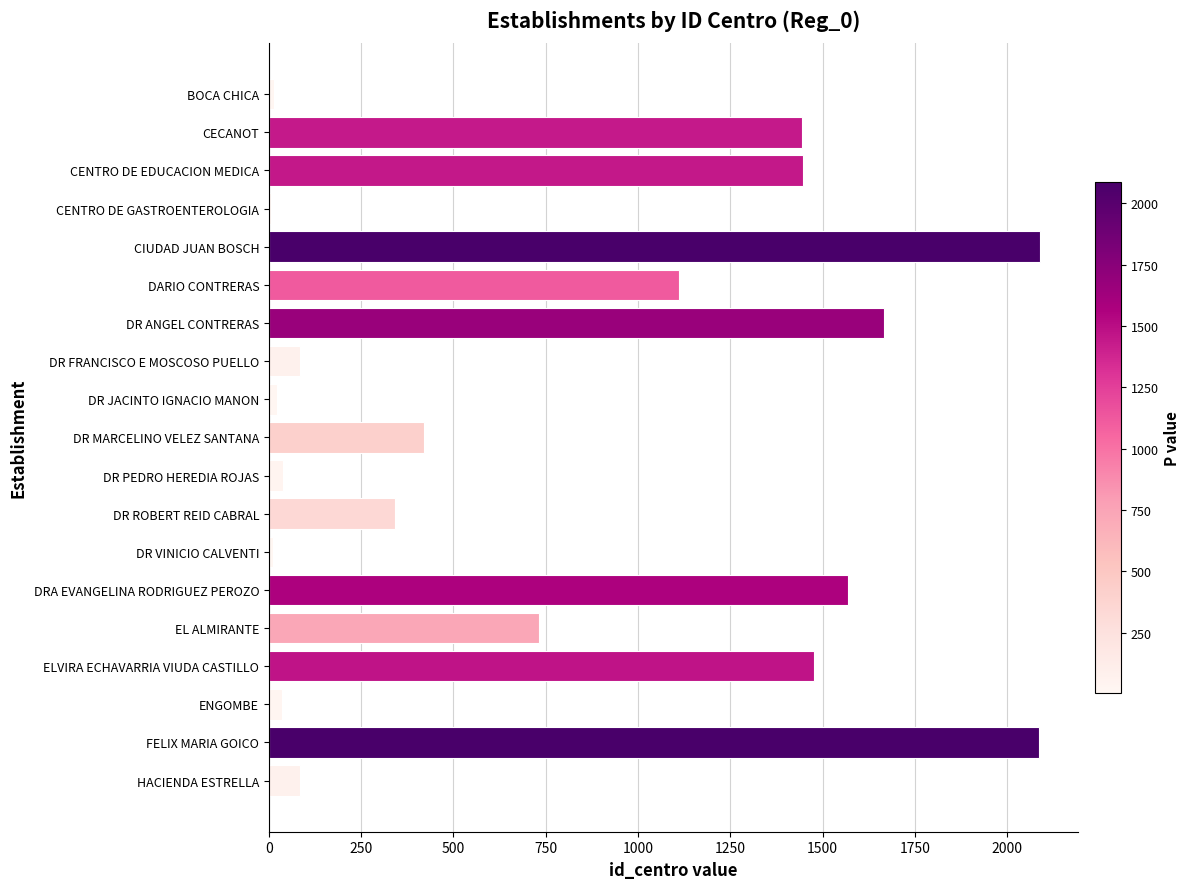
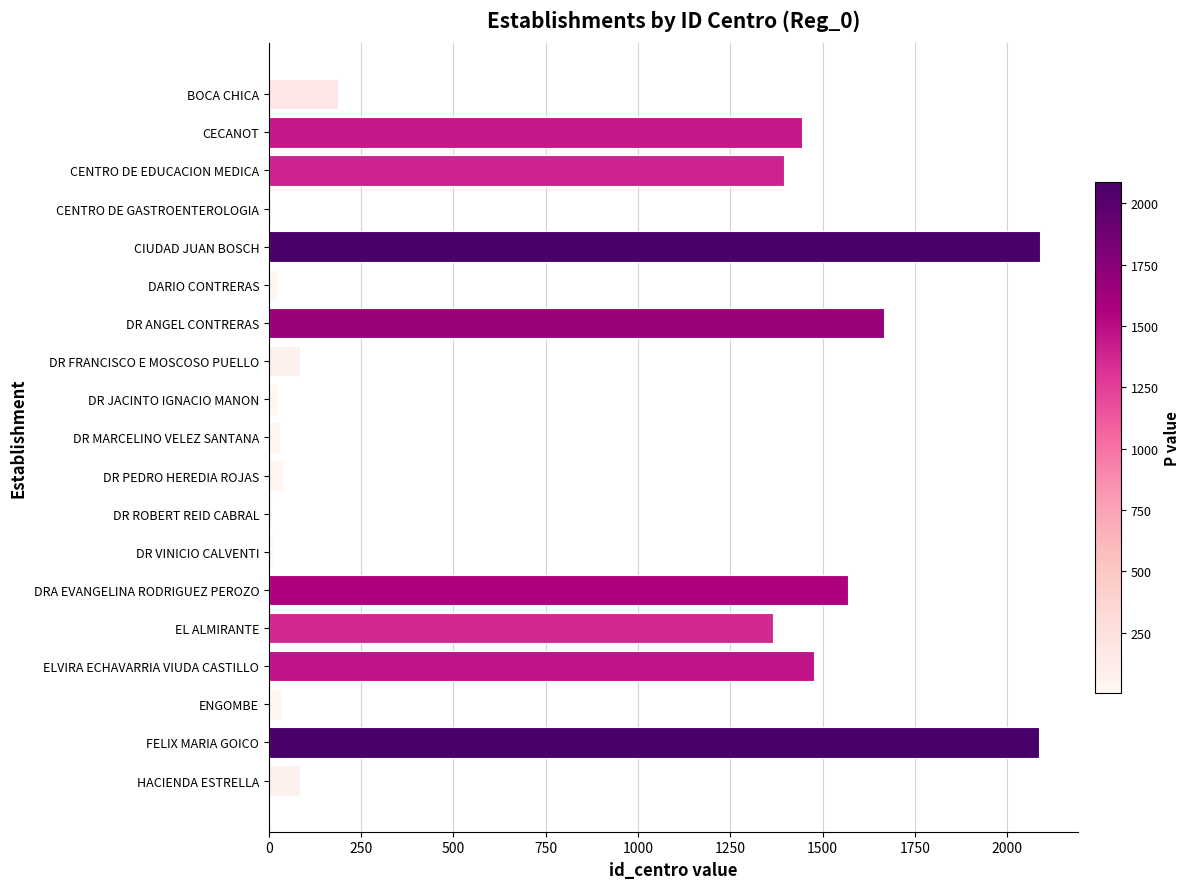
BOCA CHICA: 10 -> 190
CENTRO DE EDUCACION MEDICA: 1450 -> 1400
DARIO CONTRERAS: 1110 -> 20
DR MARCELINO VELEZ SANTANA: 420 -> 30
DR ROBERT REID CABRAL: 340 -> 10
EL ALMIRANTE: 730 -> 1370
